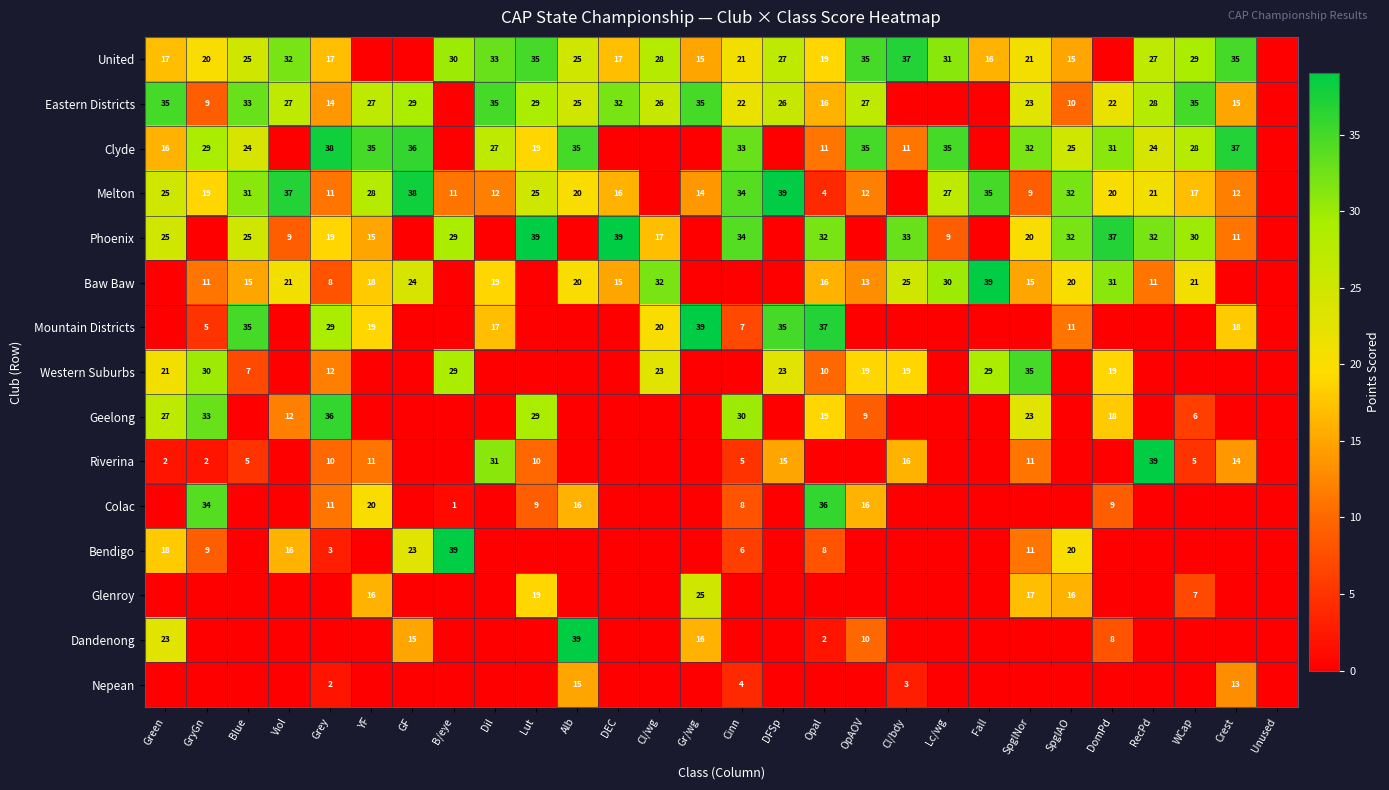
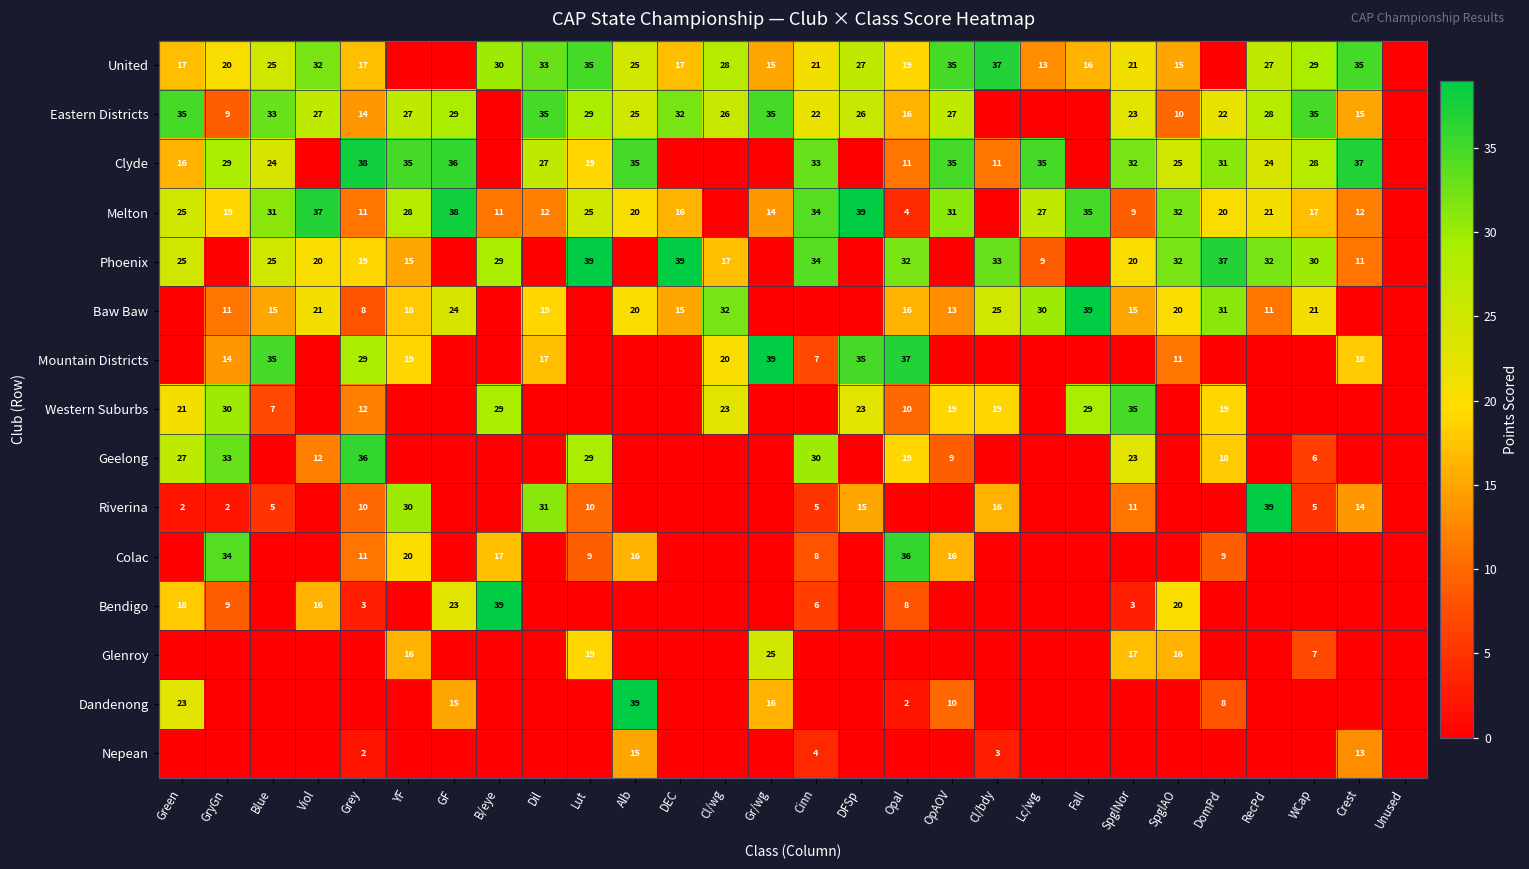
United, Lc/wg: 31 -> 13
Melton, OpAOV: 12 -> 31
Phoenix, Viol: 9 -> 20
Mountain Districts, GryGn: 5 -> 14
Riverina, YF: 11 -> 30
Colac, B/eye: 1 -> 17
Bendigo, SpglNor: 11 -> 3
